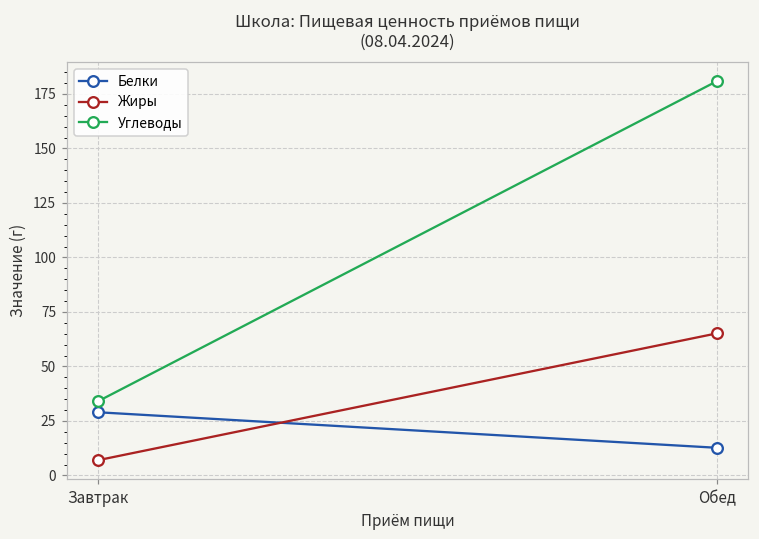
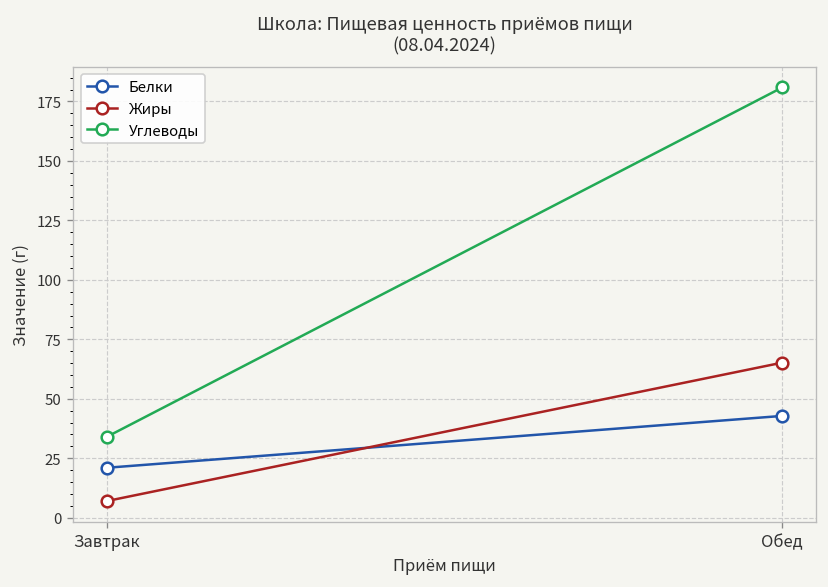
Белки, Завтрак: 29 -> 21
Белки, Обед: 13 -> 43
